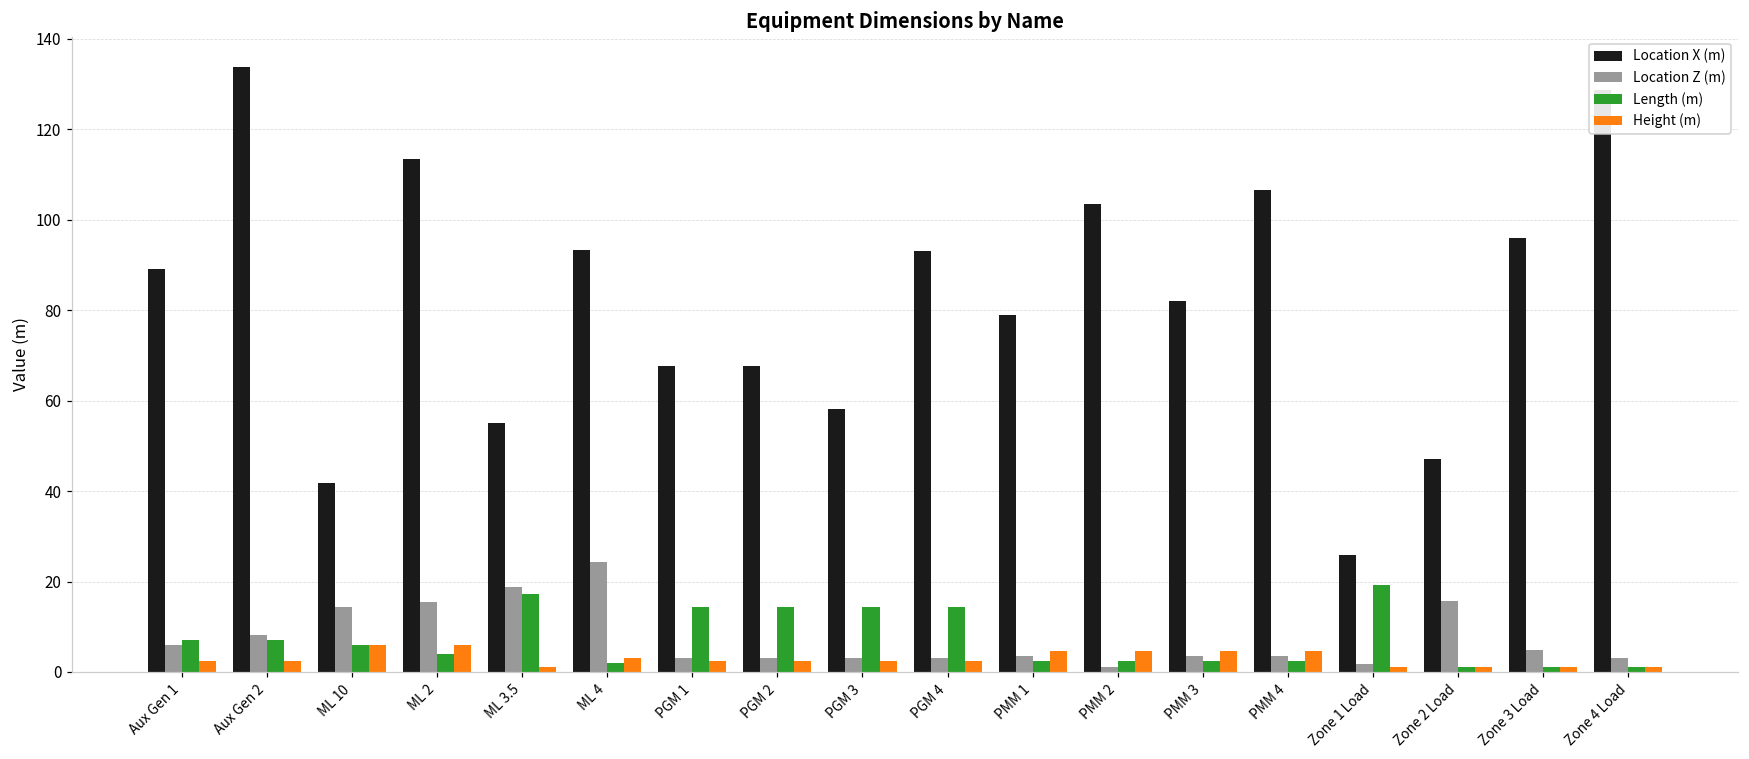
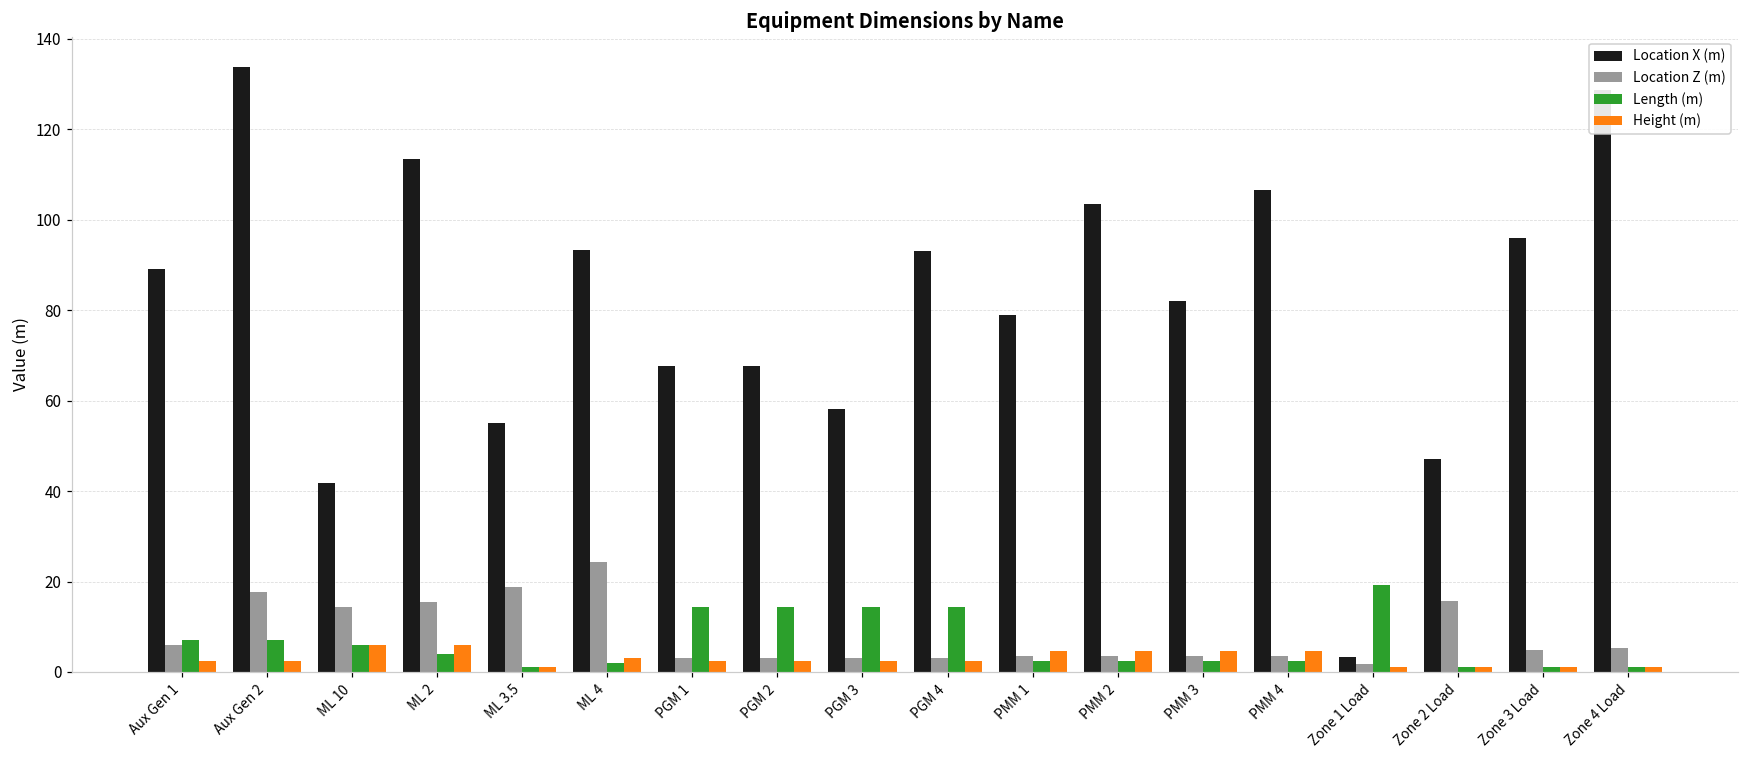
Location Z (m), Aux Gen 2: 8 -> 18
Length (m), ML 3.5: 17 -> 1
Location Z (m), PMM 2: 1 -> 4
Location X (m), Zone 1 Load: 26 -> 3
Location Z (m), Zone 4 Load: 3 -> 5
